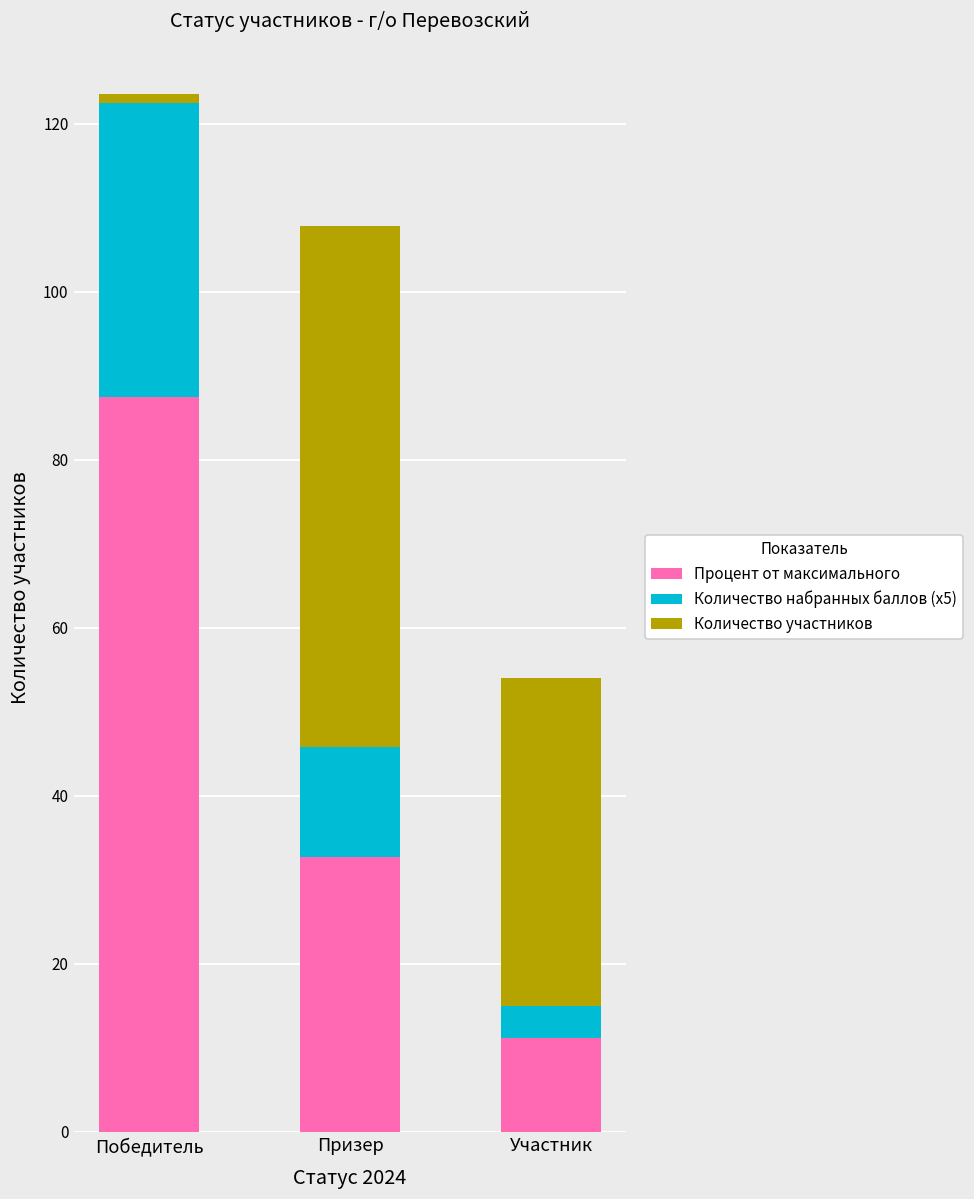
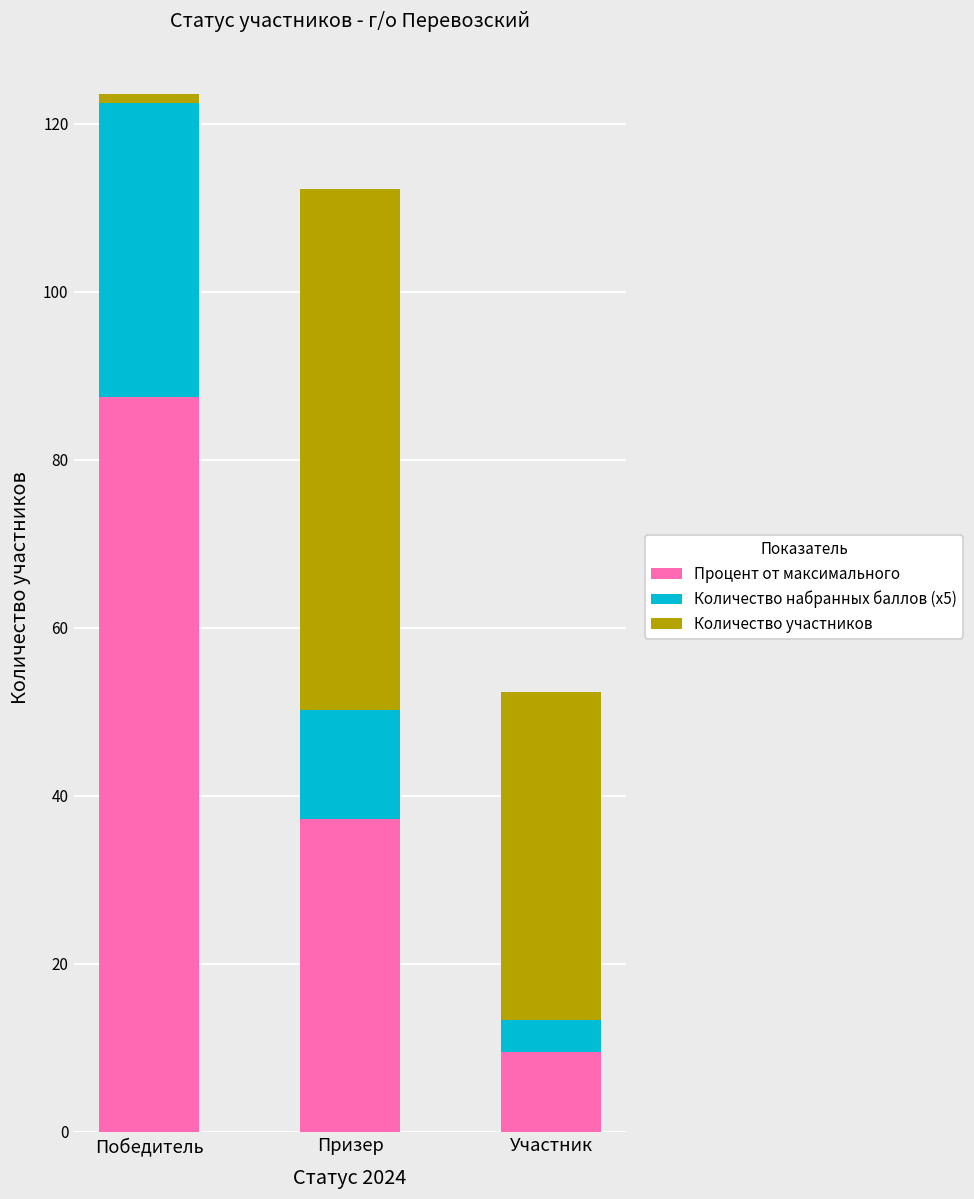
Процент от максимального, Призер: 33 -> 37
Процент от максимального, Участник: 11 -> 10
